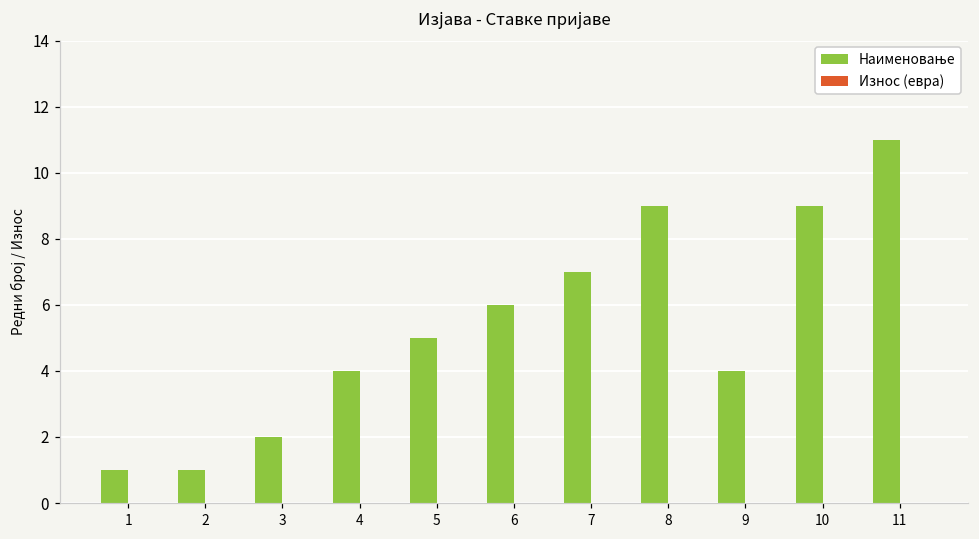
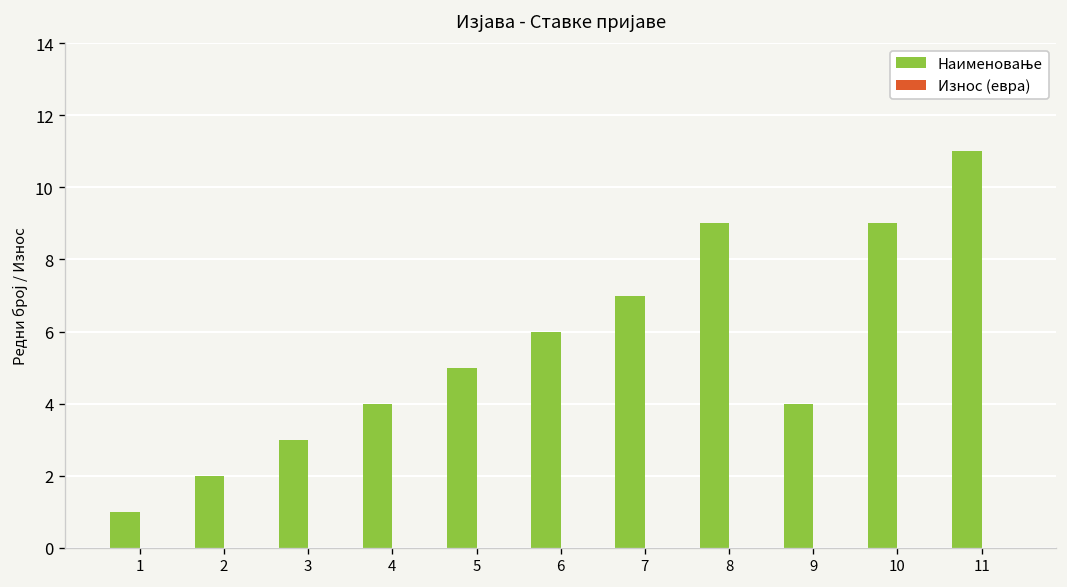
Наименовање, 2: 1 -> 2
Наименовање, 3: 2 -> 3
